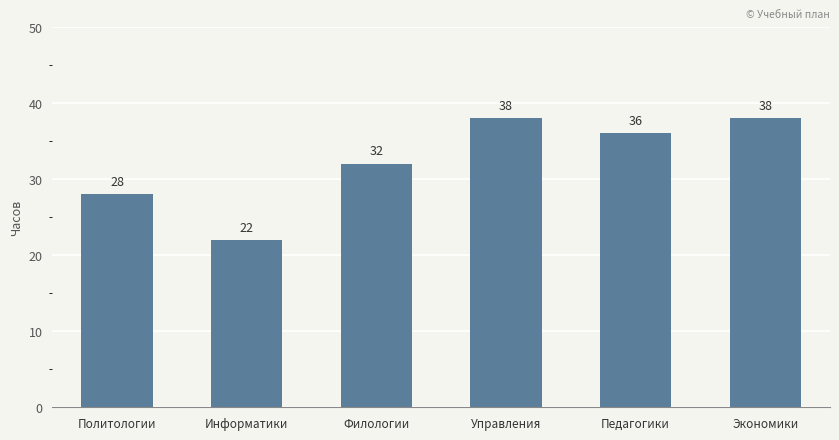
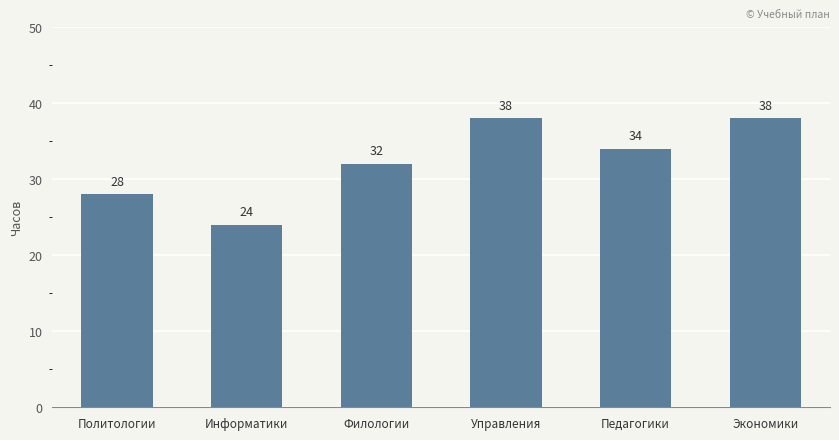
Информатики: 22 -> 24
Педагогики: 36 -> 34
